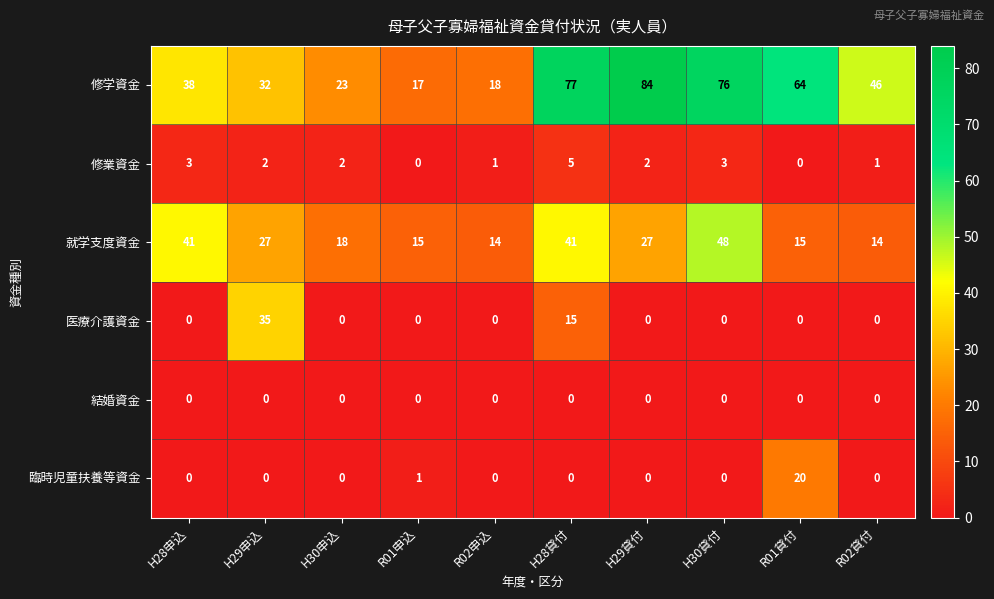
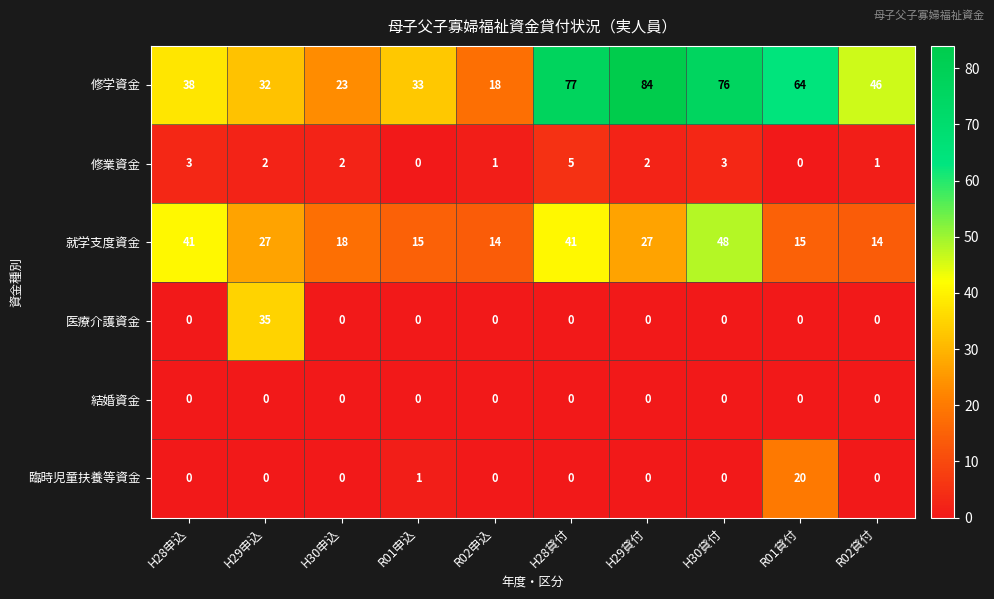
修学資金, R01申込: 17 -> 33
医療介護資金, H28貸付: 15 -> 0
